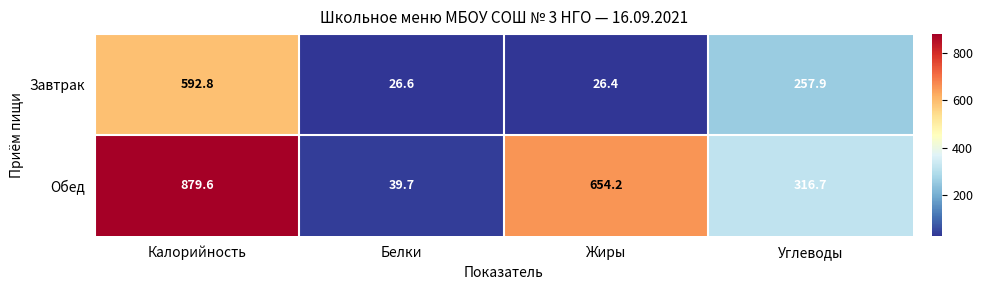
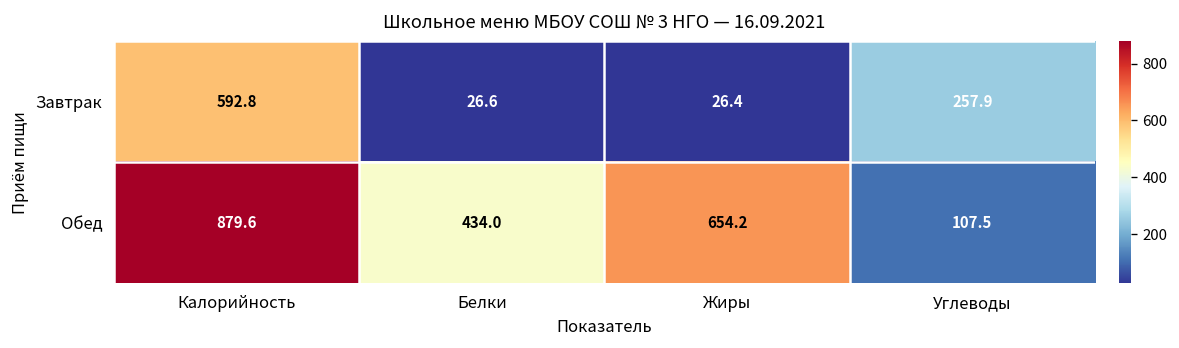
Обед, Белки: 39.7 -> 434.0
Обед, Углеводы: 316.7 -> 107.5
